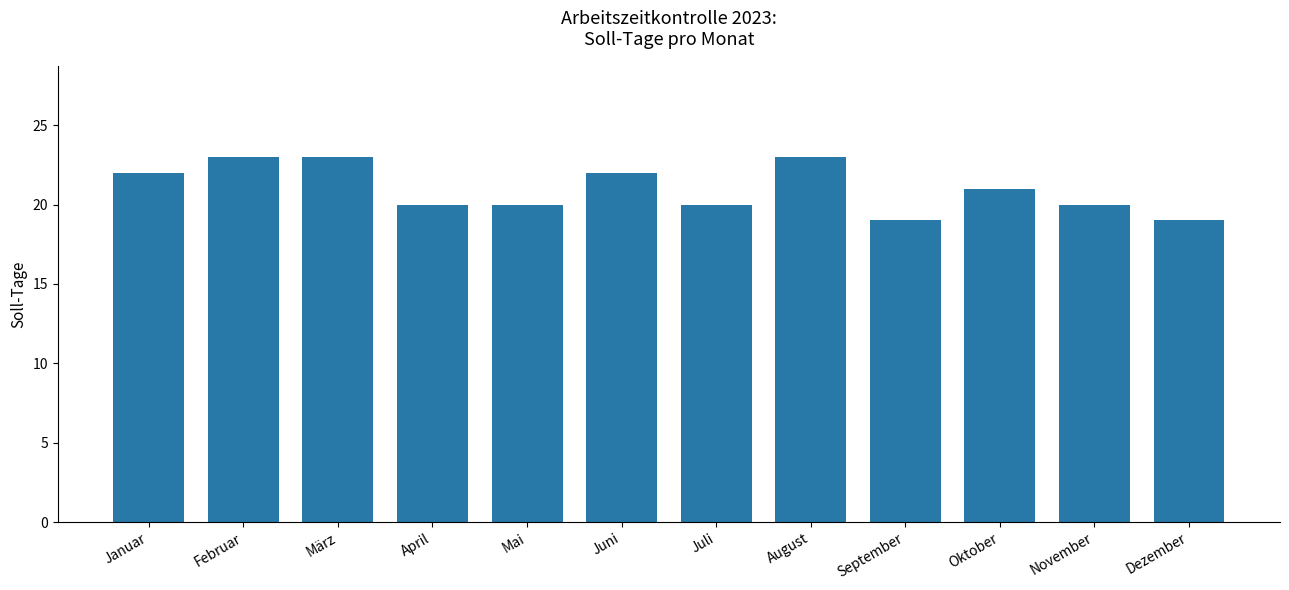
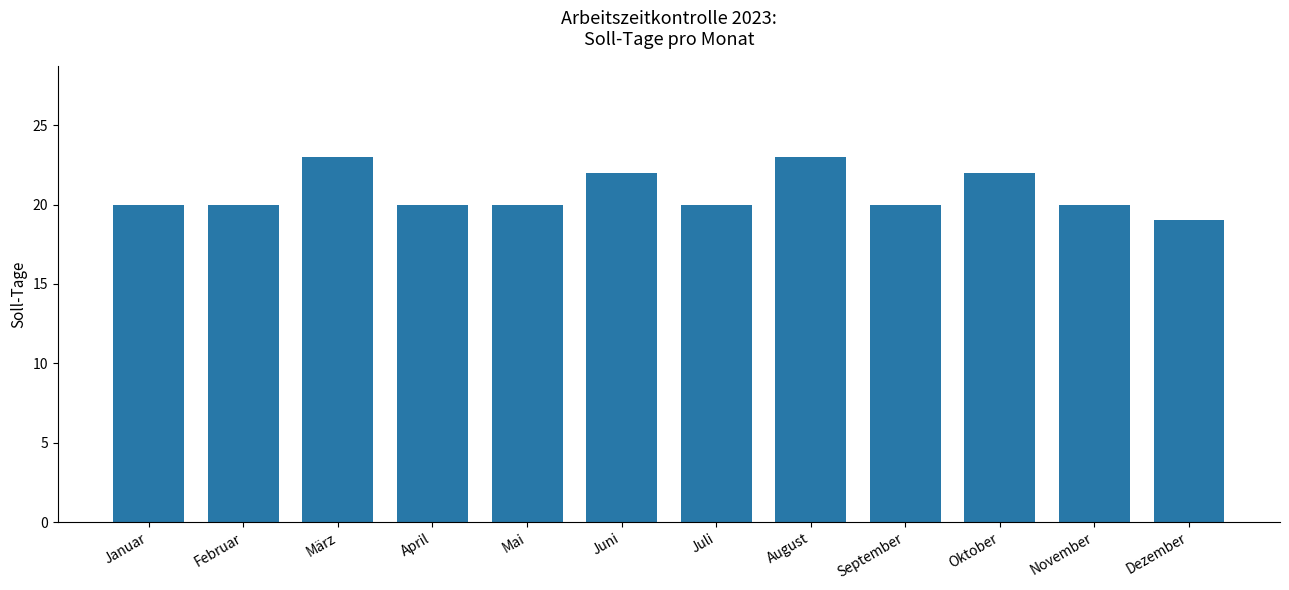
Januar: 22 -> 20
Februar: 23 -> 20
September: 19 -> 20
Oktober: 21 -> 22
